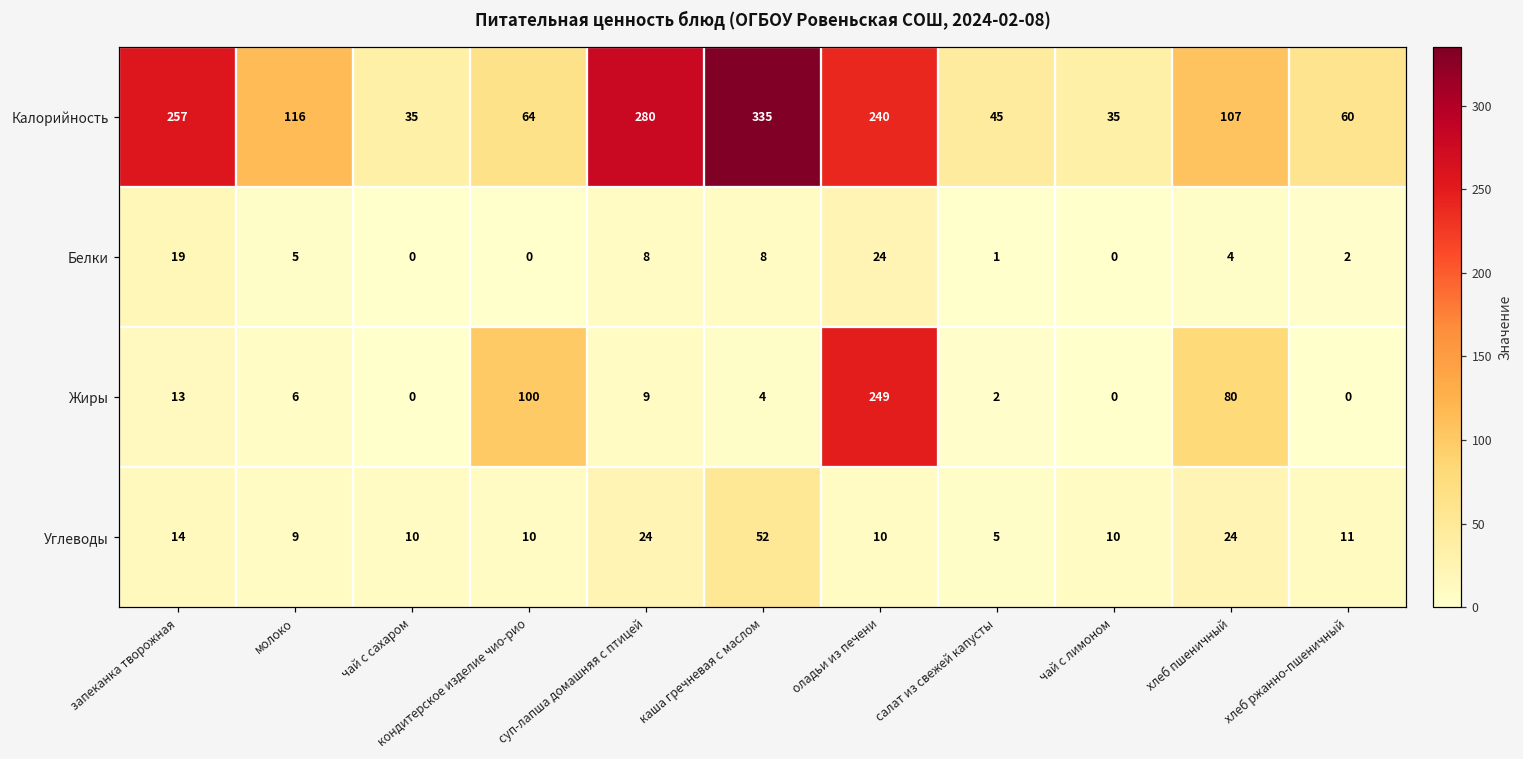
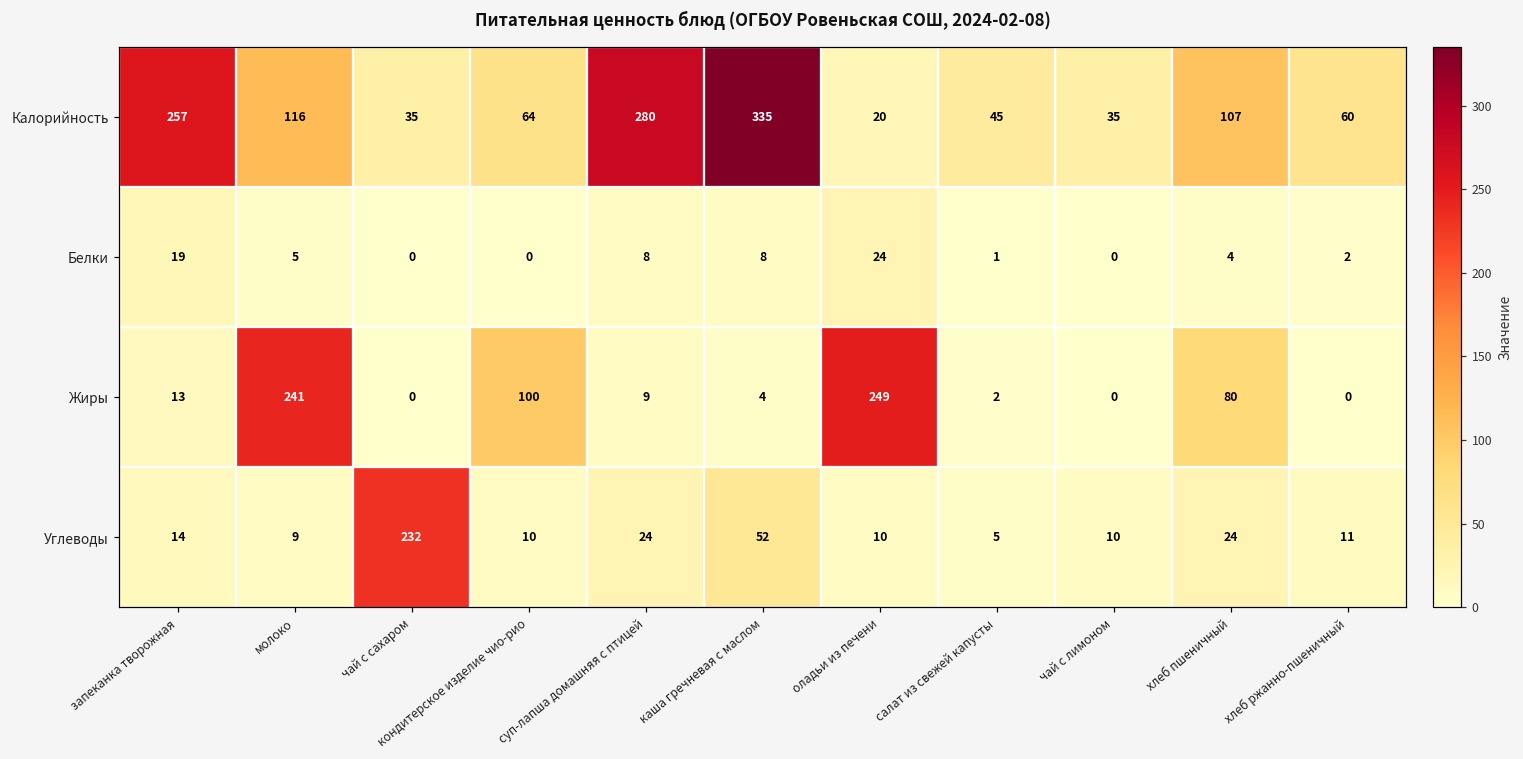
Калорийность, оладьи из печени: 240 -> 20
Жиры, молоко: 6 -> 241
Углеводы, чай с сахаром: 10 -> 232
